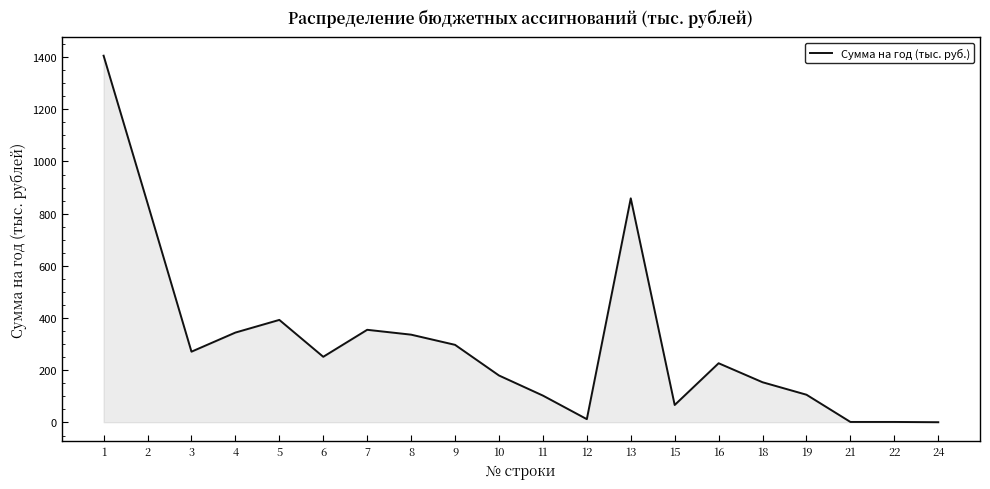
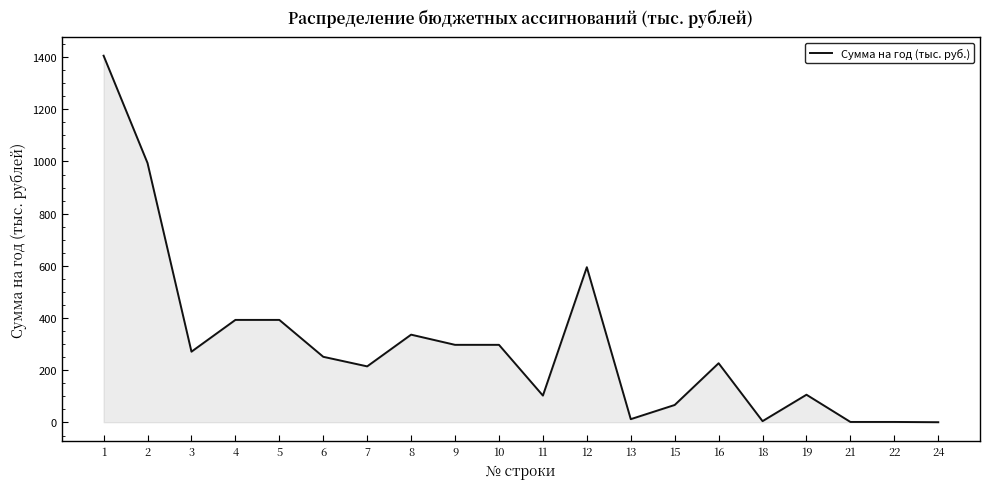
2: 840 -> 990
4: 340 -> 390
7: 360 -> 220
10: 180 -> 300
12: 10 -> 590
13: 860 -> 10
18: 150 -> 10
